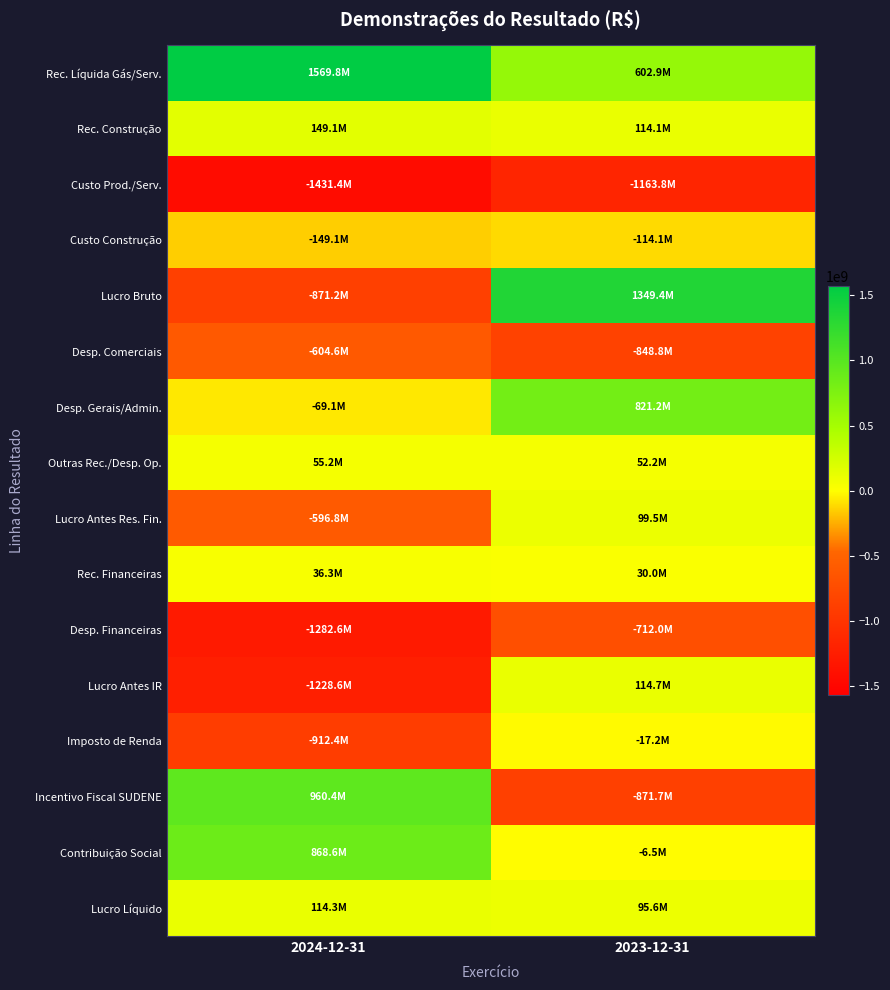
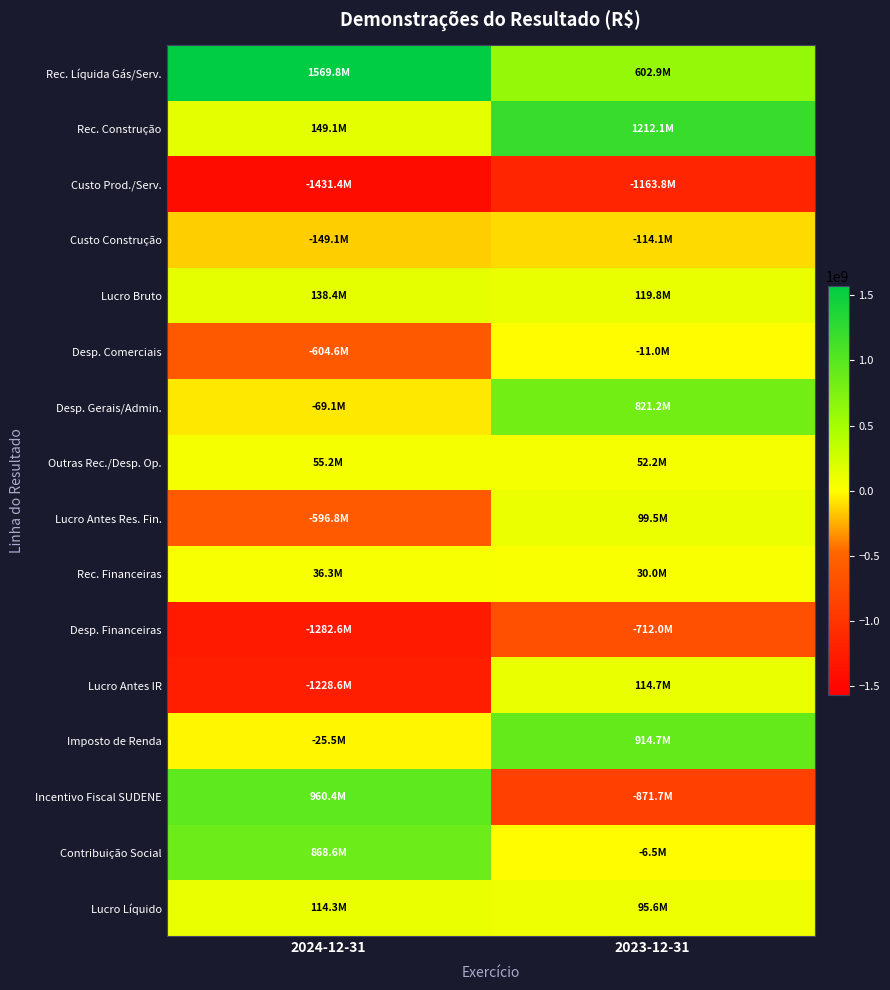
Rec. Construção, 2023-12-31: 114.1M -> 1212.1M
Lucro Bruto, 2024-12-31: -871.2M -> 138.4M
Lucro Bruto, 2023-12-31: 1349.4M -> 119.8M
Desp. Comerciais, 2023-12-31: -848.8M -> -11.0M
Imposto de Renda, 2024-12-31: -912.4M -> -25.5M
Imposto de Renda, 2023-12-31: -17.2M -> 914.7M
